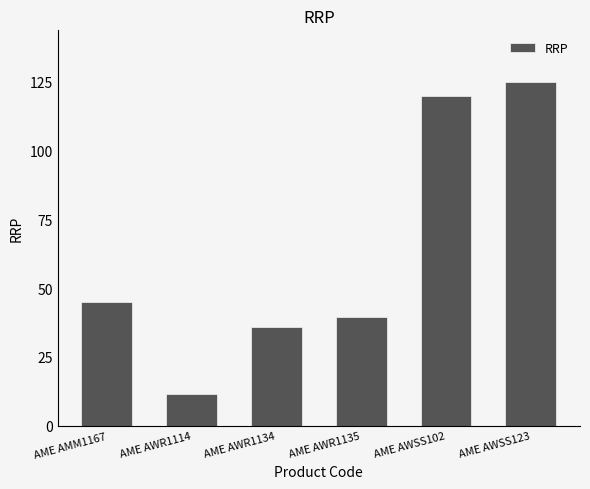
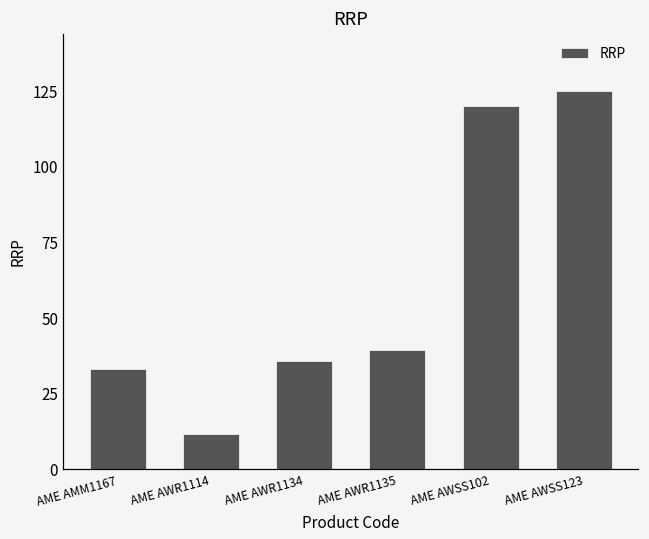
AME AMM1167: 45 -> 33
